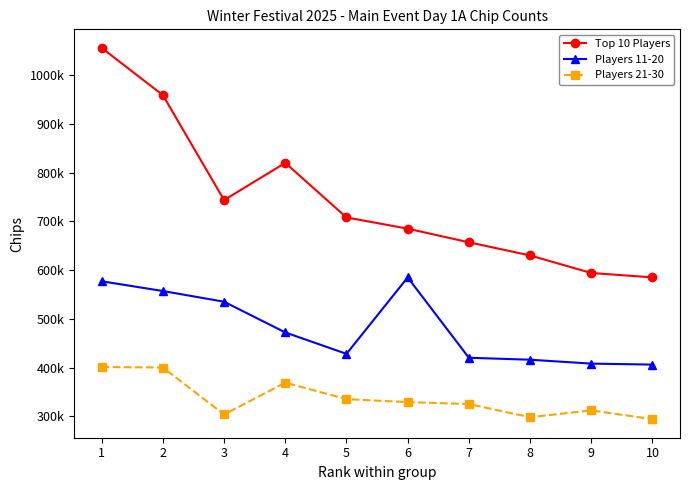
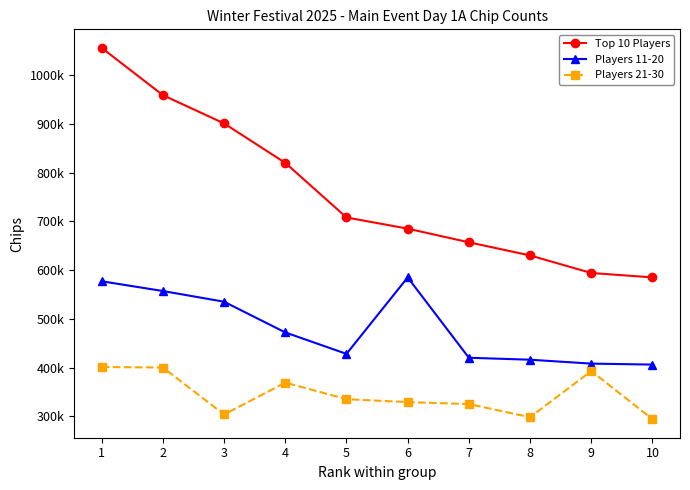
Top 10 Players, 3: 740000 -> 900000
Players 21-30, 9: 310000 -> 390000
